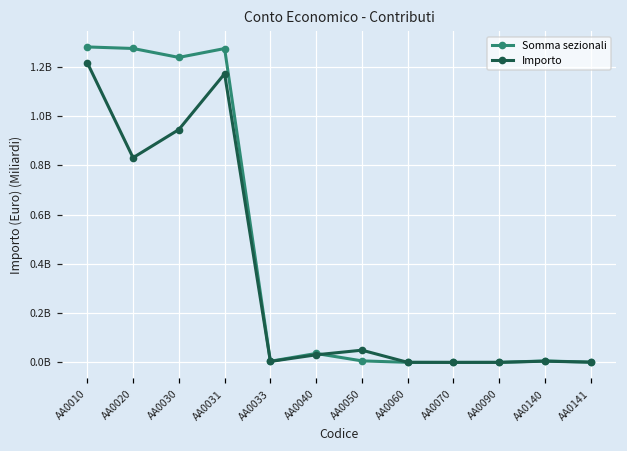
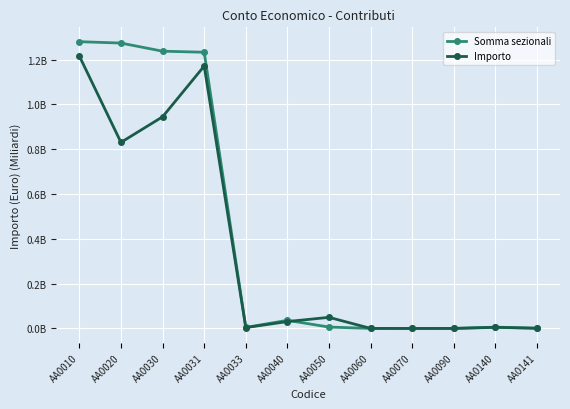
Somma sezionali, AA0031: 1270000000 -> 1230000000
